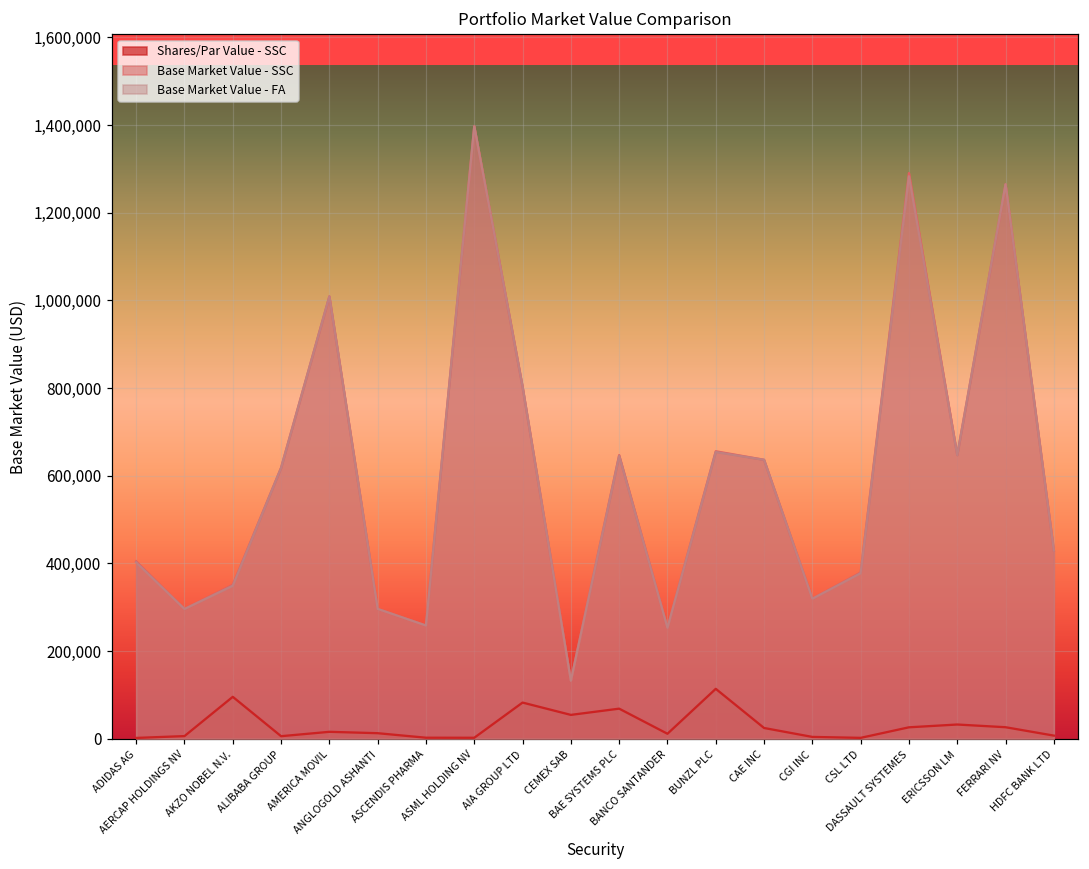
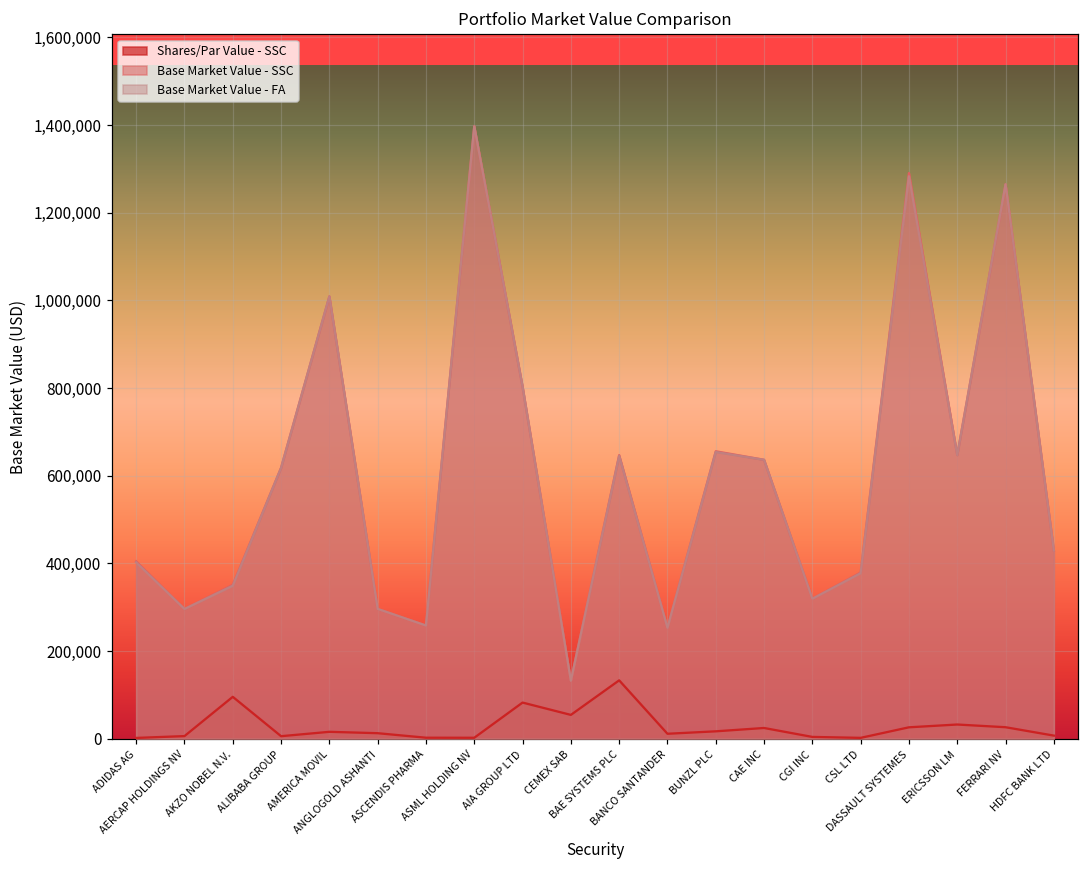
Shares/Par Value - SSC, BAE SYSTEMS PLC: 70,000 -> 130,000
Shares/Par Value - SSC, BUNZL PLC: 110,000 -> 20,000
